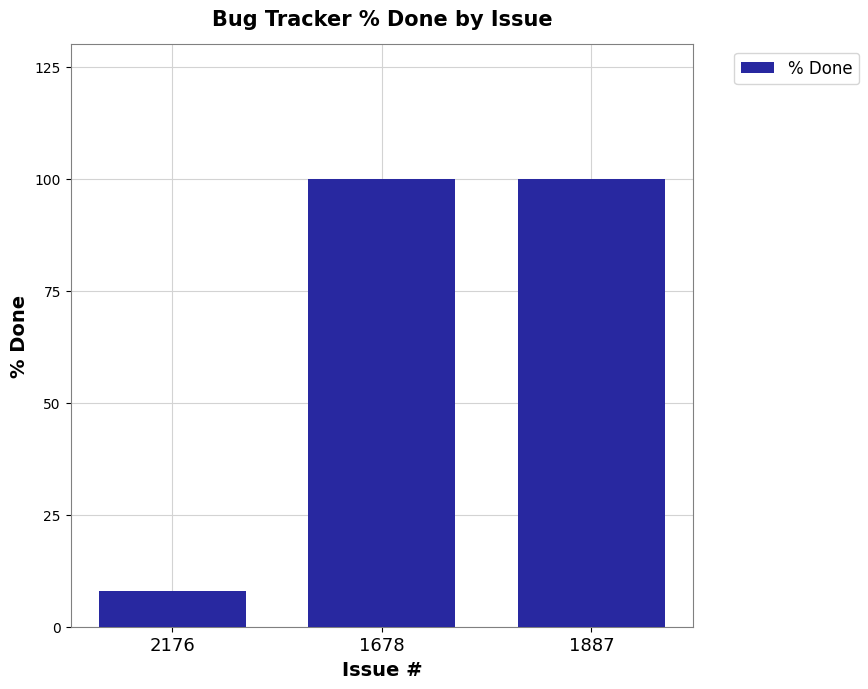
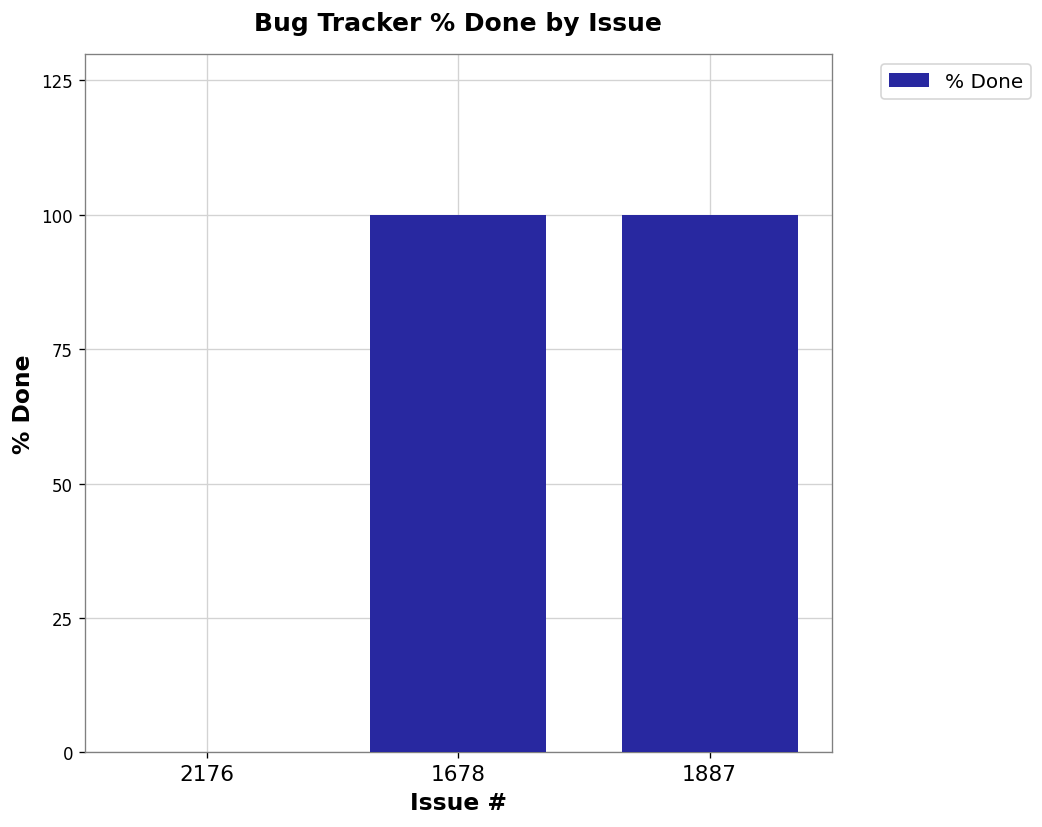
2176: 8 -> 0
